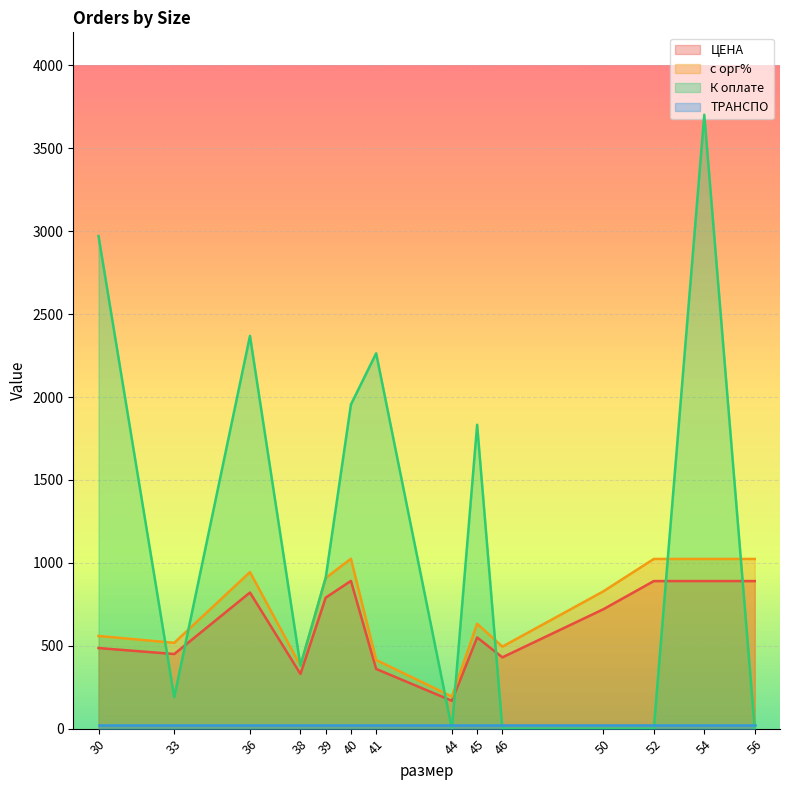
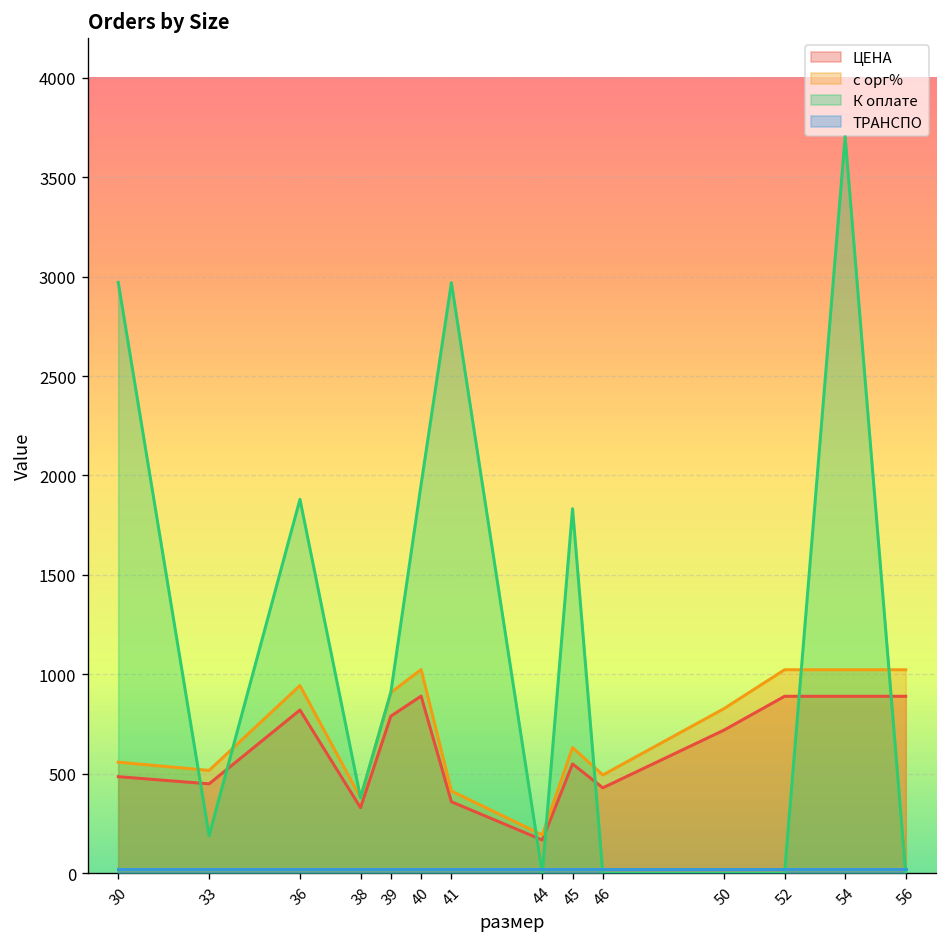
К оплате, 36: 2370 -> 1880
К оплате, 41: 2260 -> 2970
